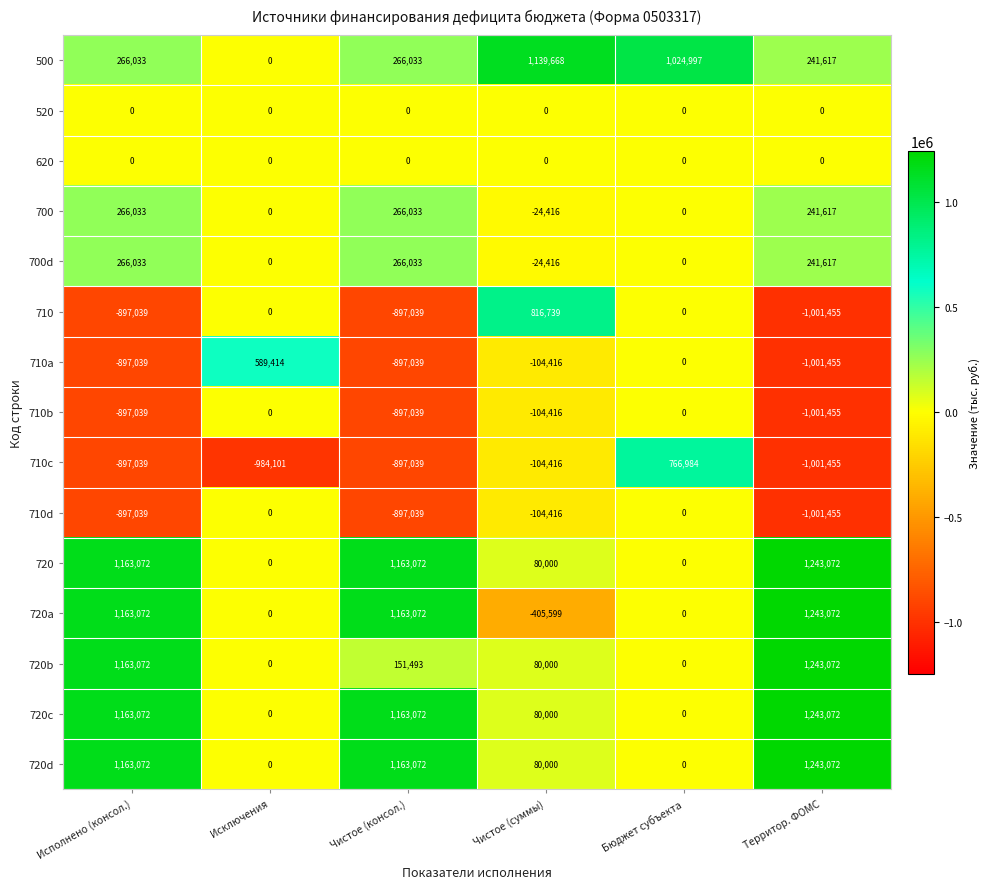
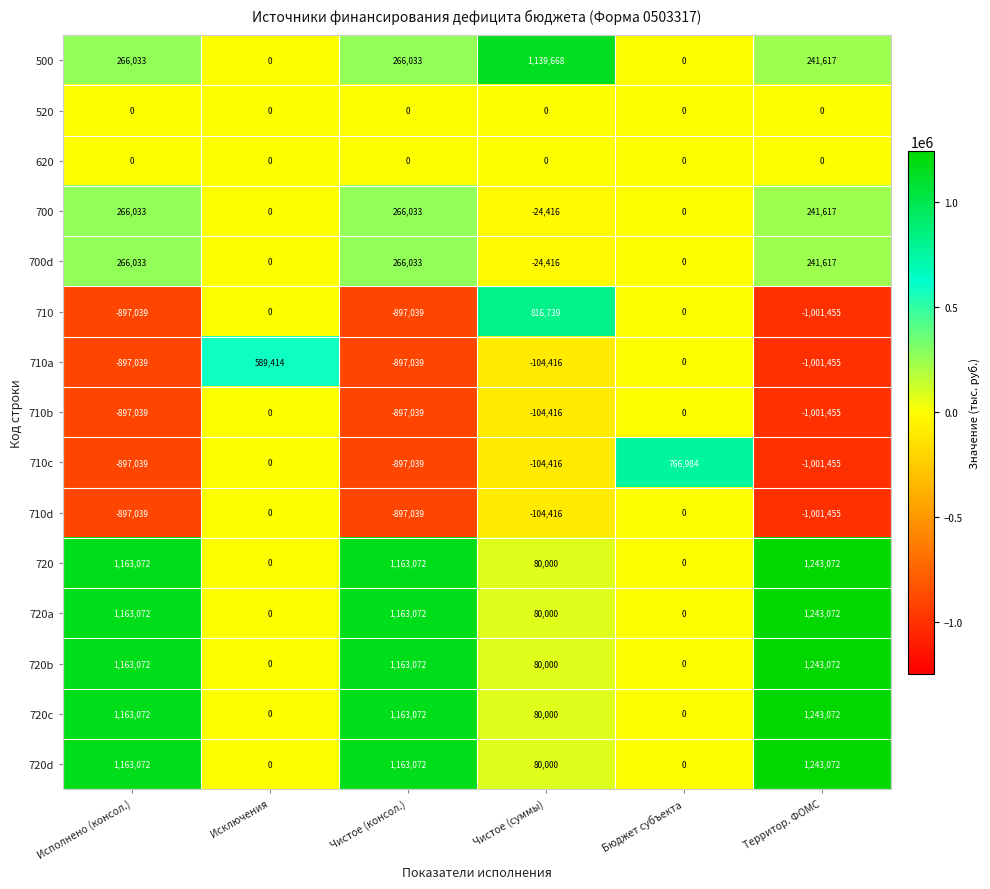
500, Бюджет субъекта: 1,024,997 -> 0
710c, Исключения: -984,101 -> 0
720a, Чистое (суммы): -405,599 -> 80,000
720b, Чистое (консол.): 151,493 -> 1,163,072
